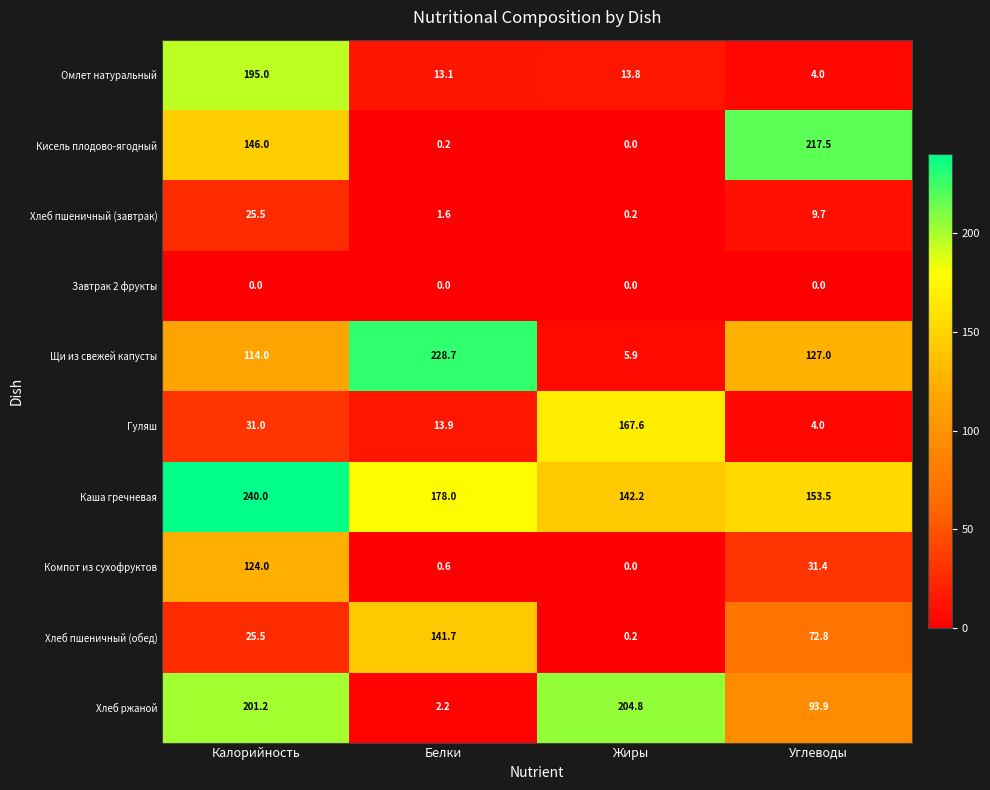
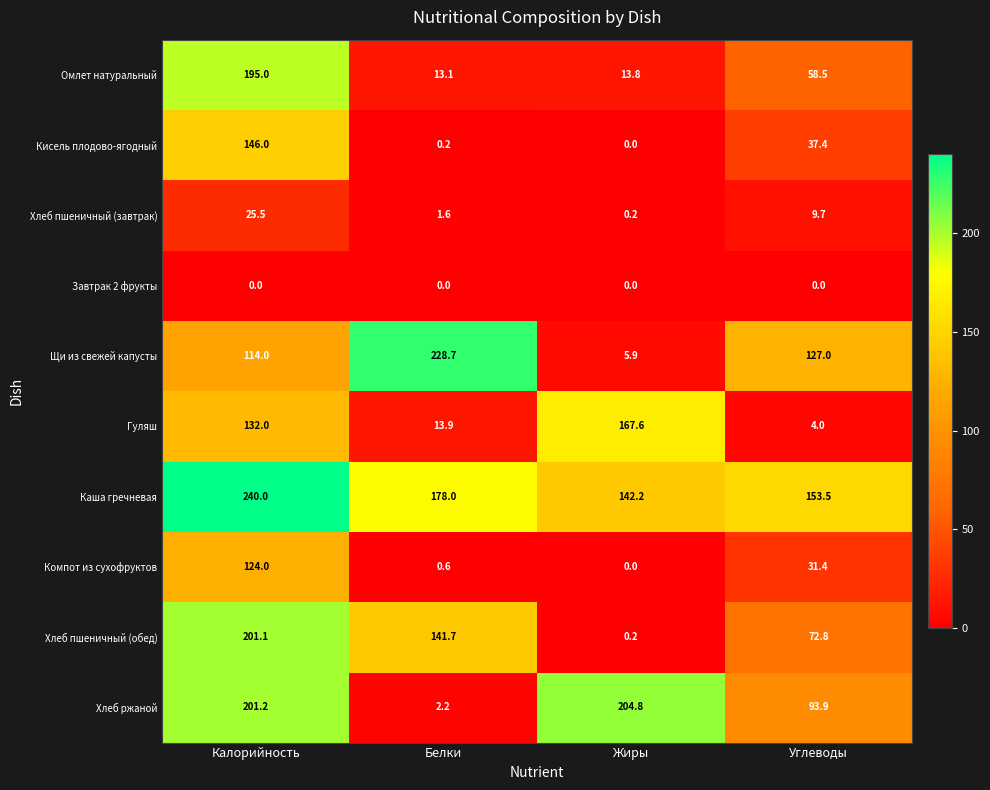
Омлет натуральный, Углеводы: 4.0 -> 58.5
Кисель плодово-ягодный, Углеводы: 217.5 -> 37.4
Гуляш, Калорийность: 31.0 -> 132.0
Хлеб пшеничный (обед), Калорийность: 25.5 -> 201.1
